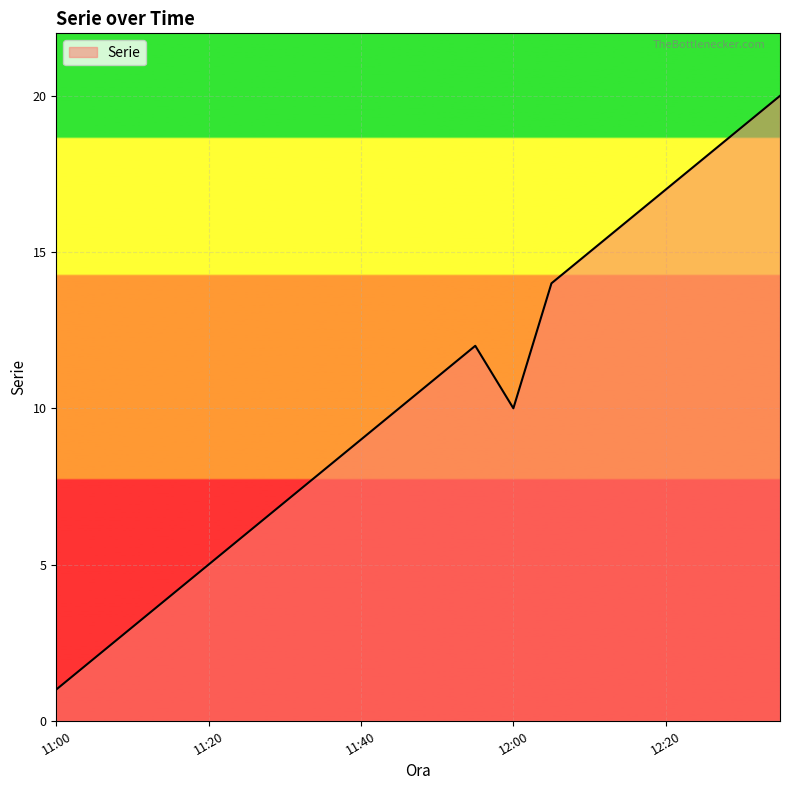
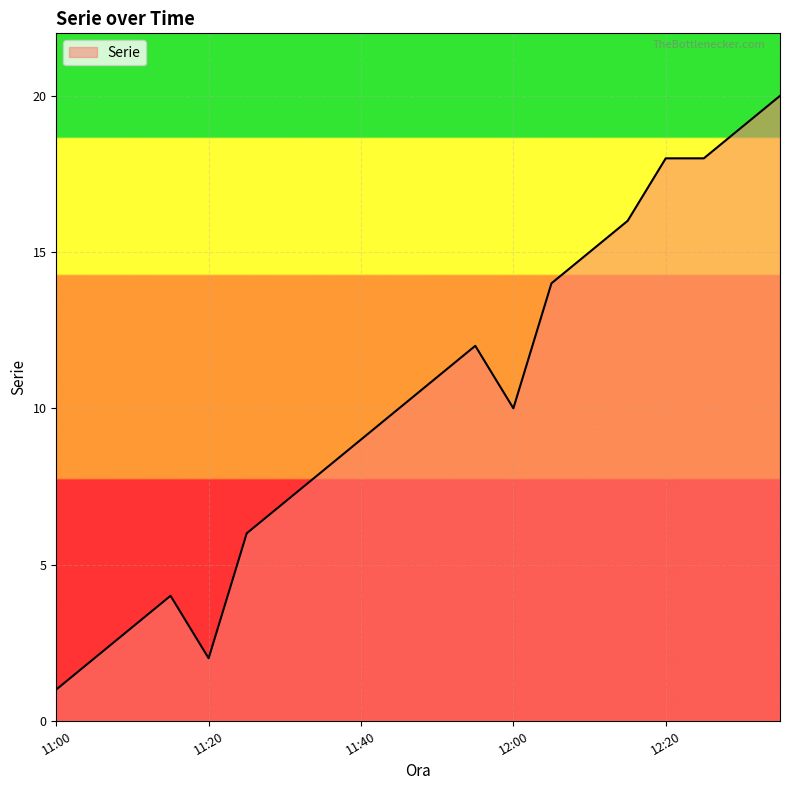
11:20: 5 -> 2
12:20: 17 -> 18
